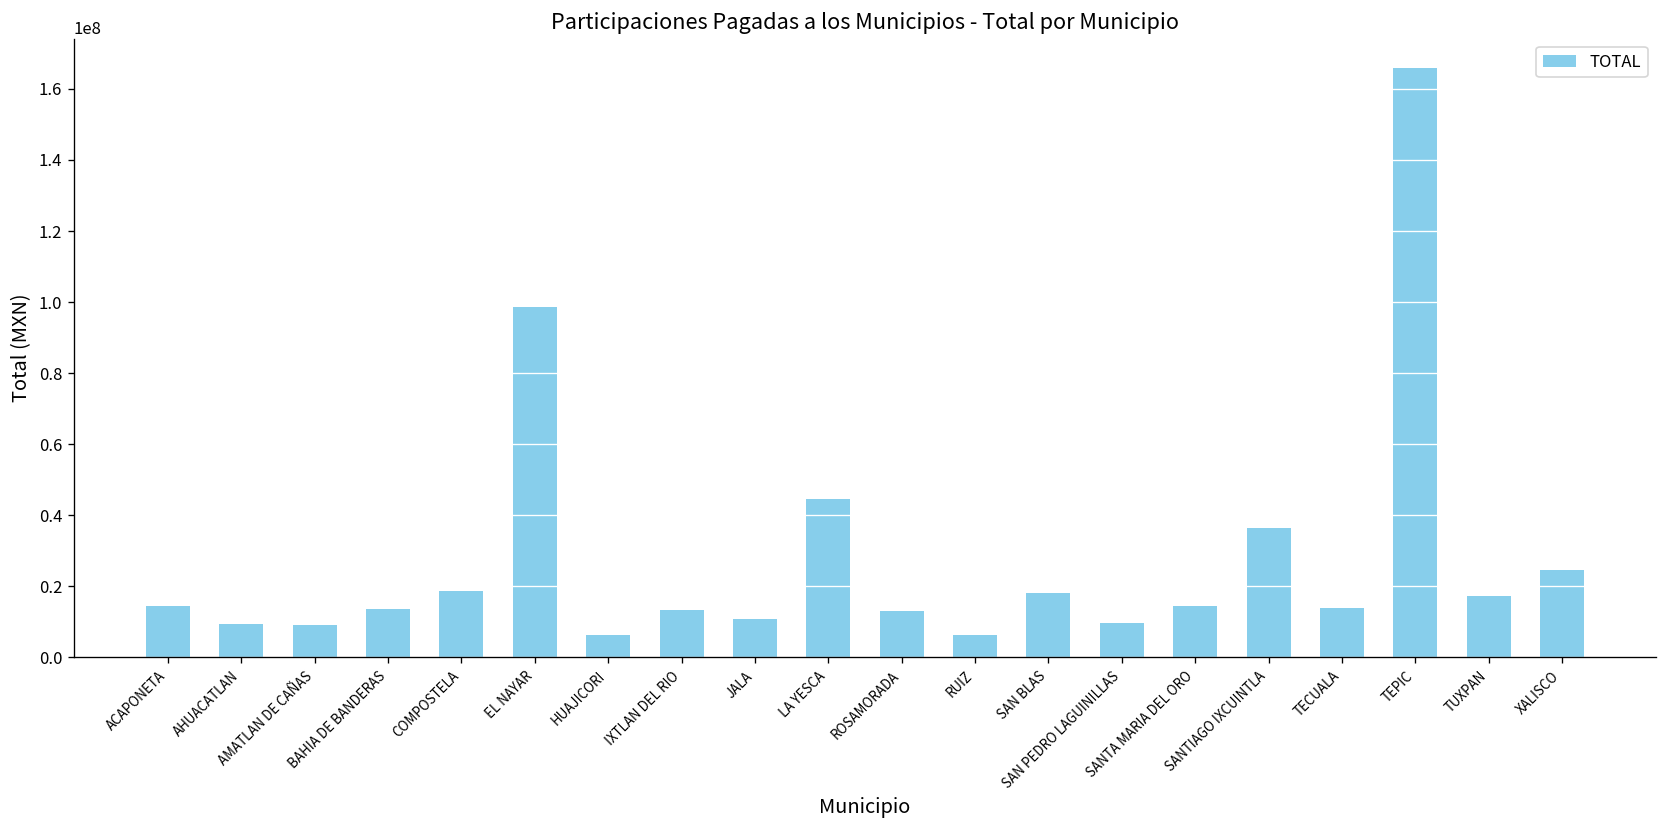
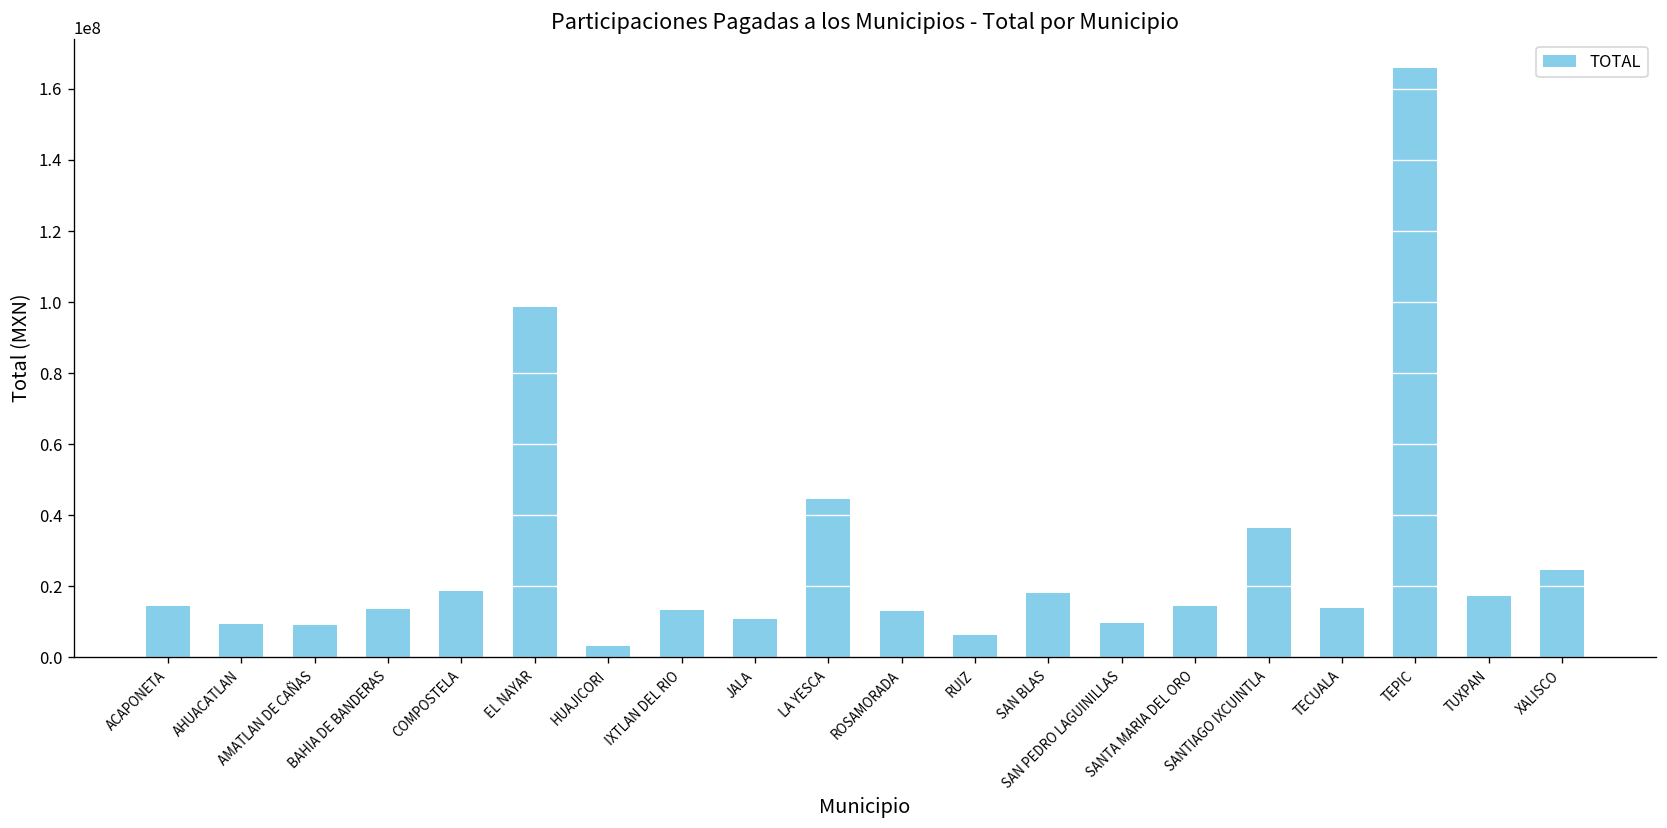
HUAJICORI: 6000000 -> 3000000
